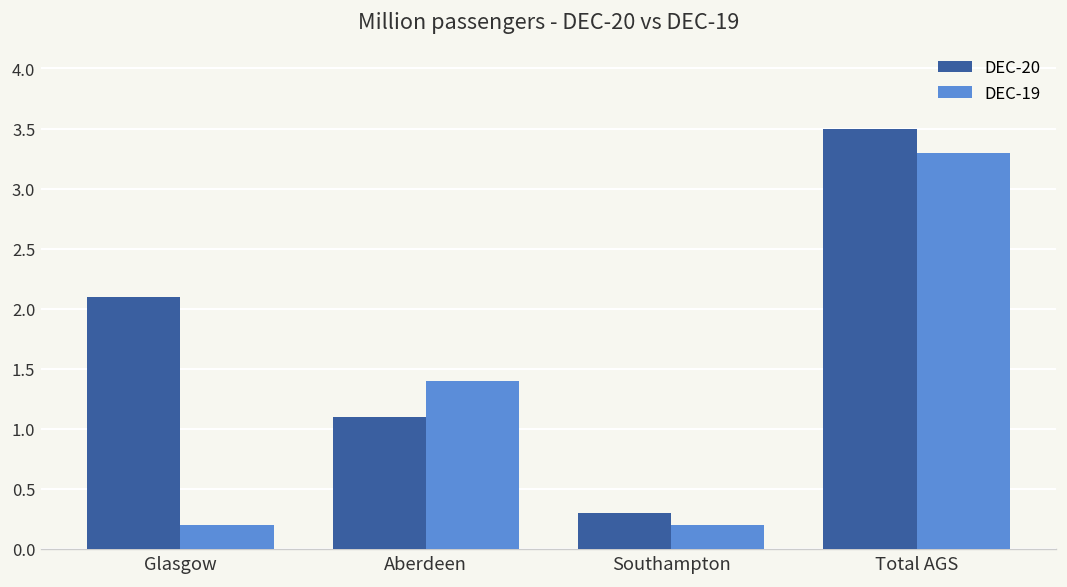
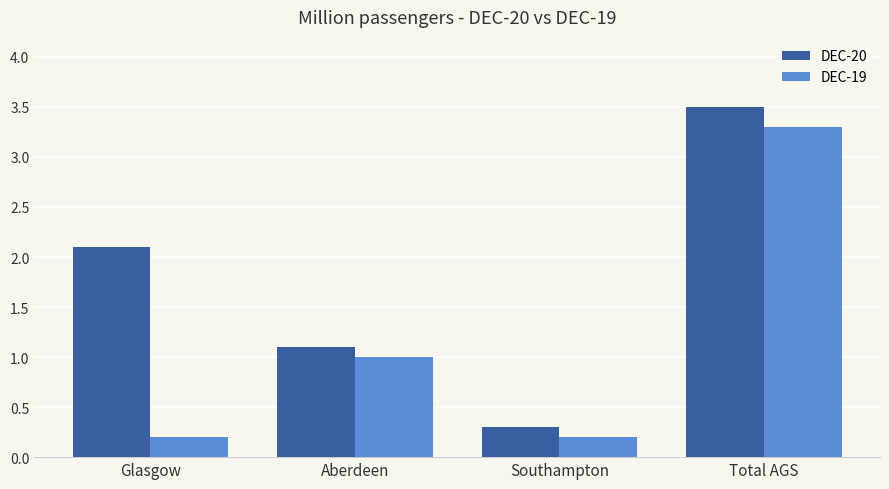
DEC-19, Aberdeen: 1.4 -> 1.0
